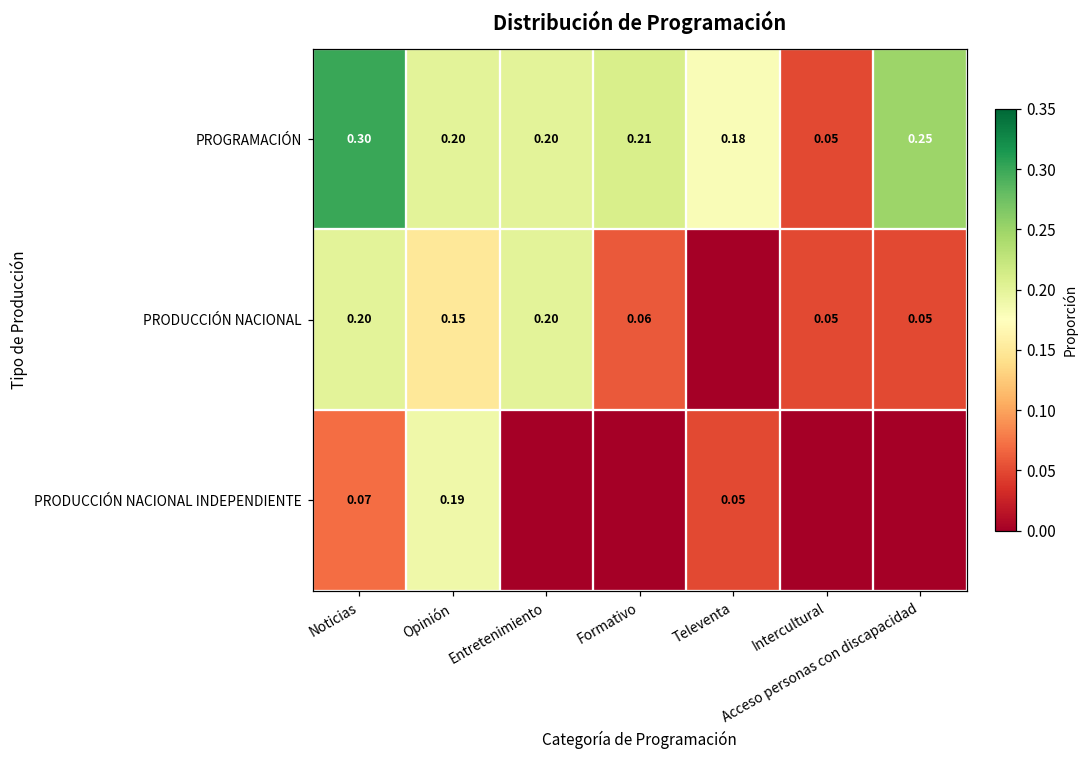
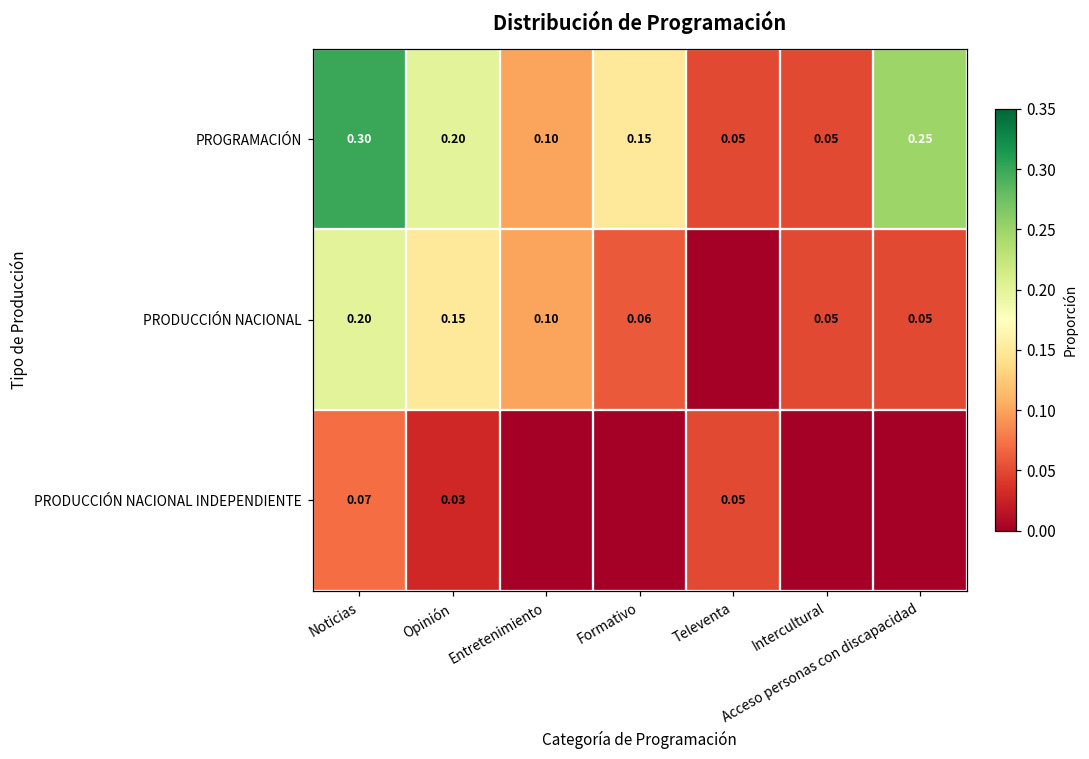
PROGRAMACIÓN, Entretenimiento: 0.20 -> 0.10
PROGRAMACIÓN, Formativo: 0.21 -> 0.15
PROGRAMACIÓN, Televenta: 0.18 -> 0.05
PRODUCCIÓN NACIONAL, Entretenimiento: 0.20 -> 0.10
PRODUCCIÓN NACIONAL INDEPENDIENTE, Opinión: 0.19 -> 0.03
